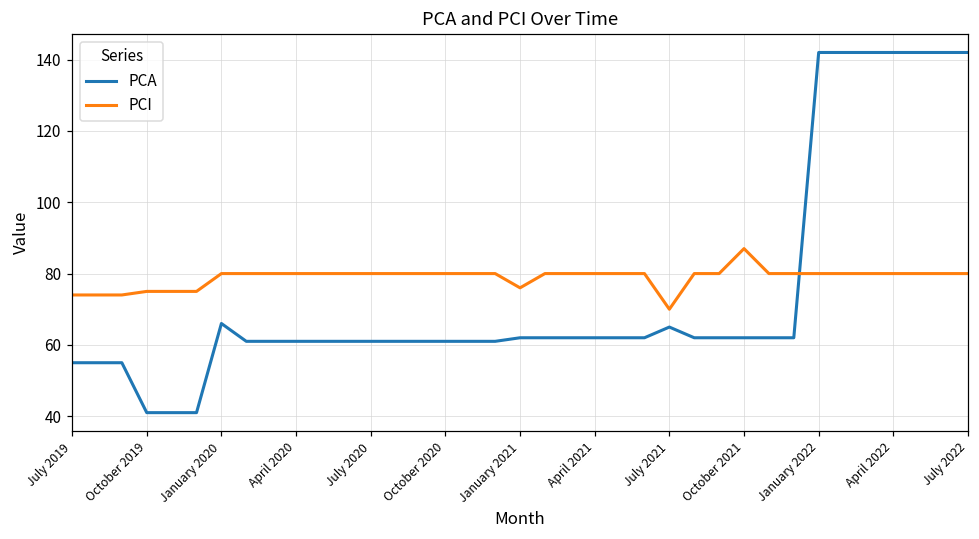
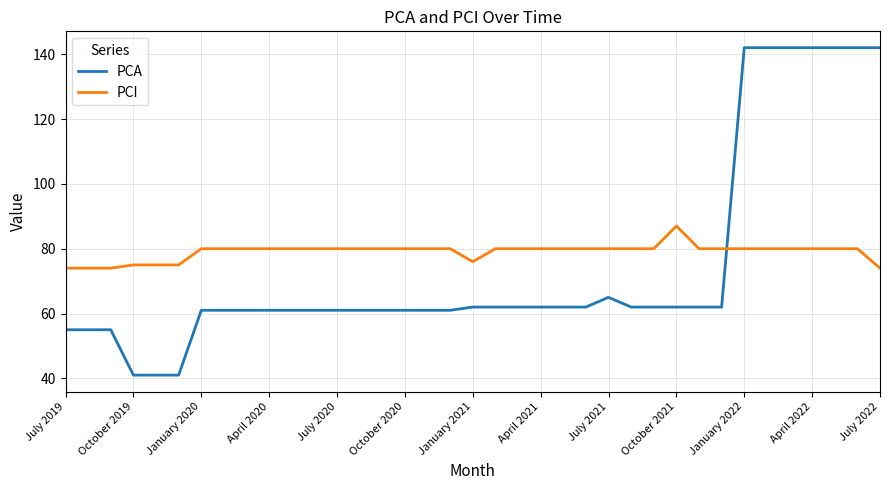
PCA, January 2020: 66 -> 61
PCI, July 2021: 70 -> 80
PCI, July 2022: 80 -> 74
